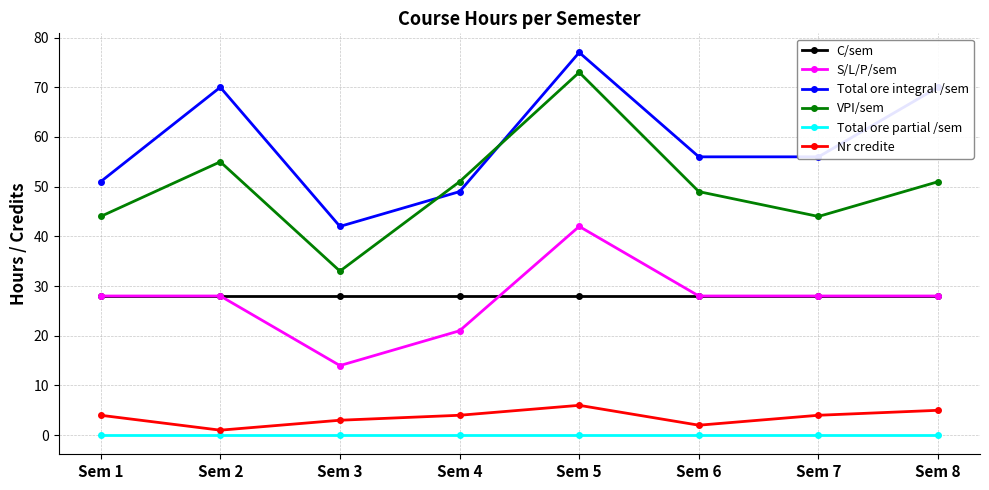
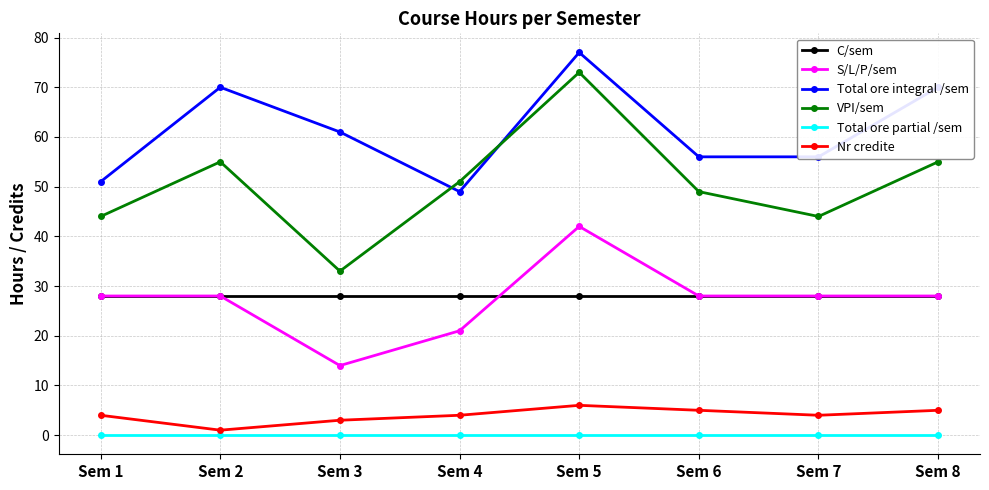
Total ore integral /sem, Sem 3: 42 -> 61
Nr credite, Sem 6: 2 -> 5
VPI/sem, Sem 8: 51 -> 55
